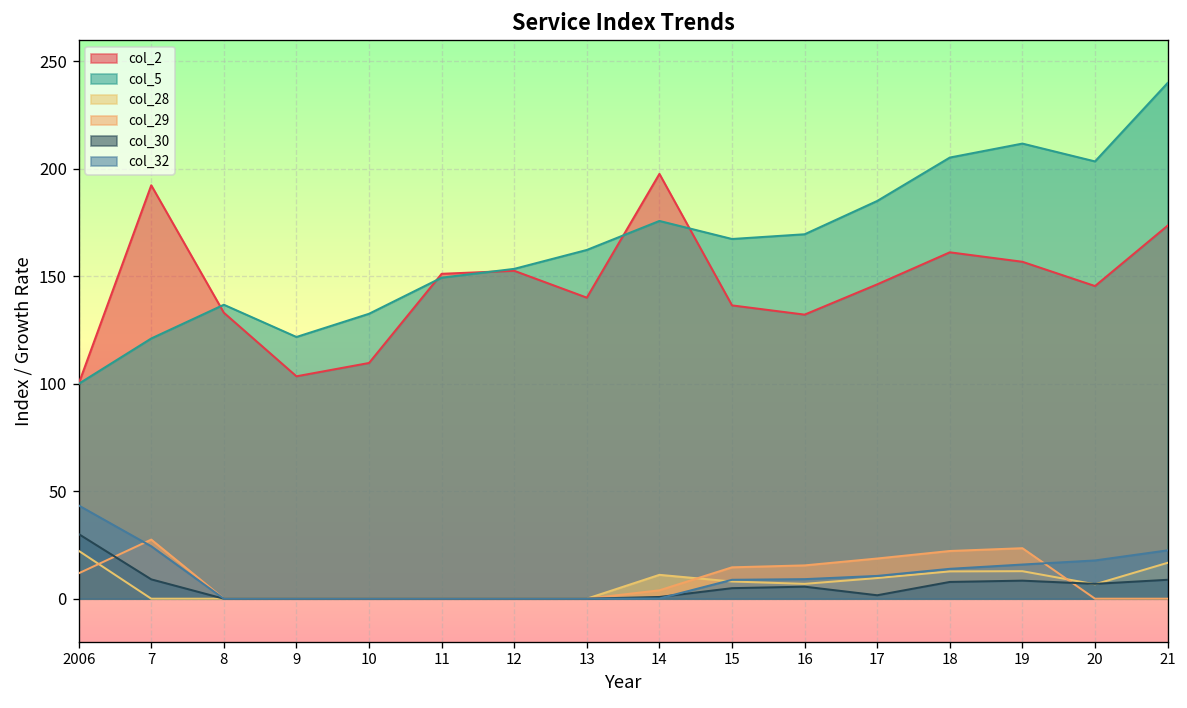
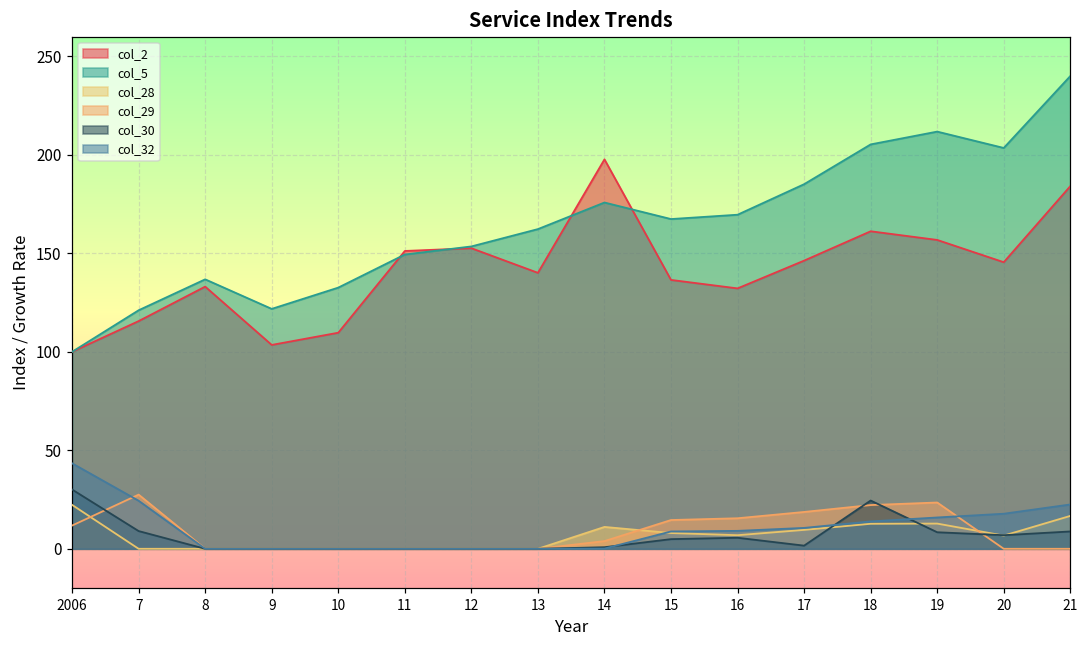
col_2, 7: 192 -> 116
col_30, 18: 8 -> 25
col_2, 21: 174 -> 184
